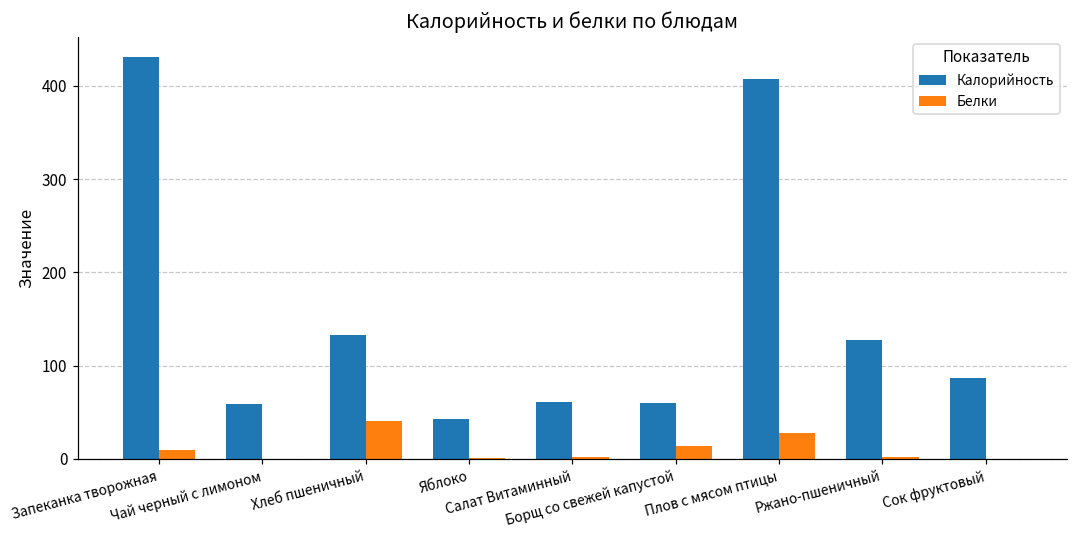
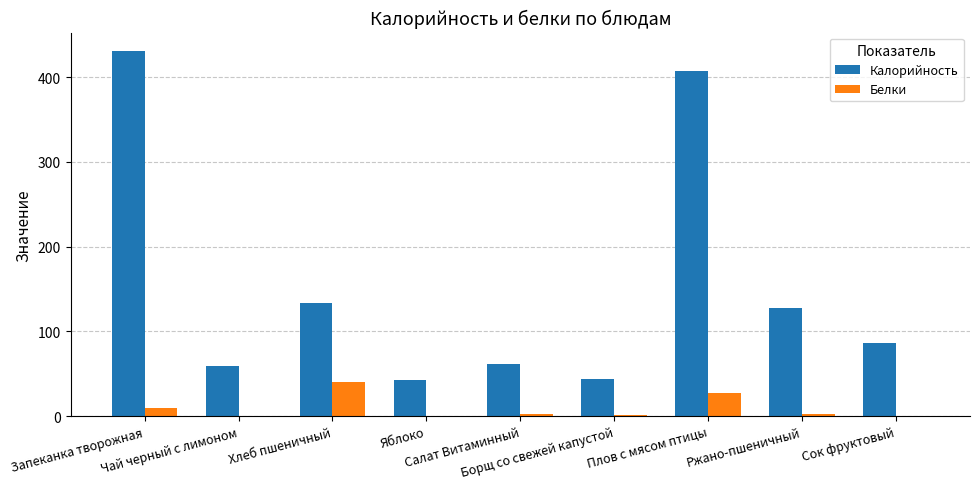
Калорийность, Борщ со свежей капустой: 60 -> 40
Белки, Борщ со свежей капустой: 10 -> 0
